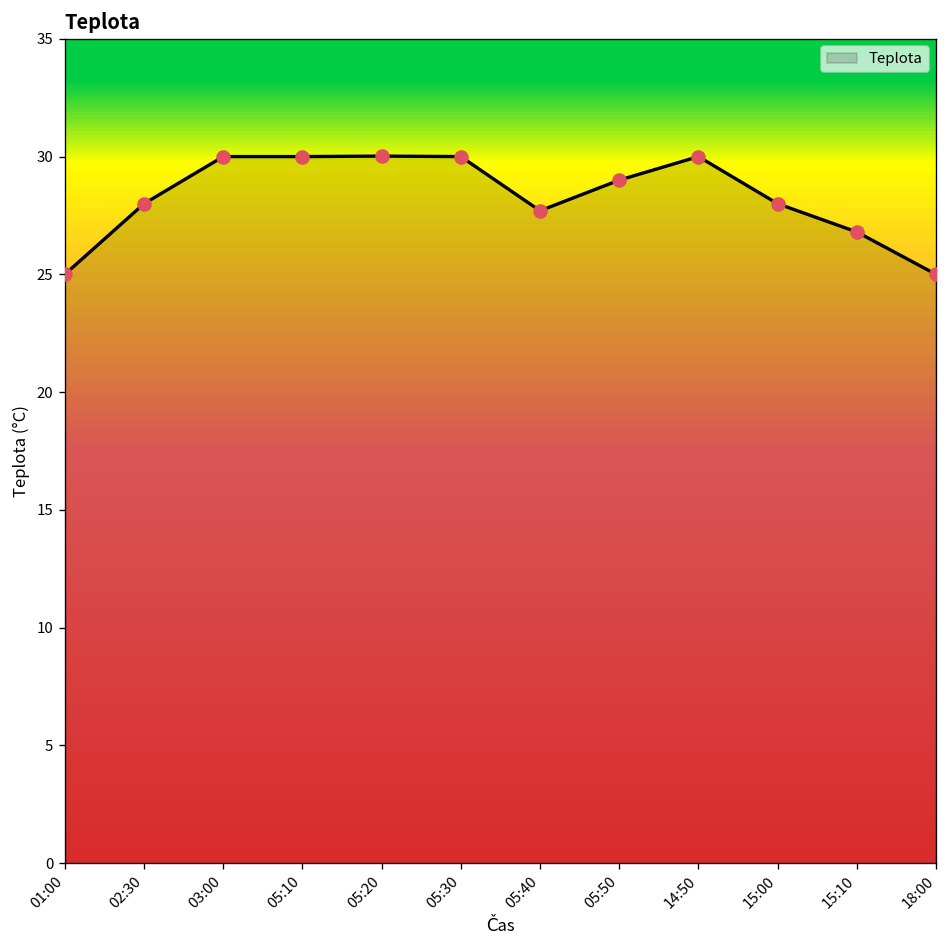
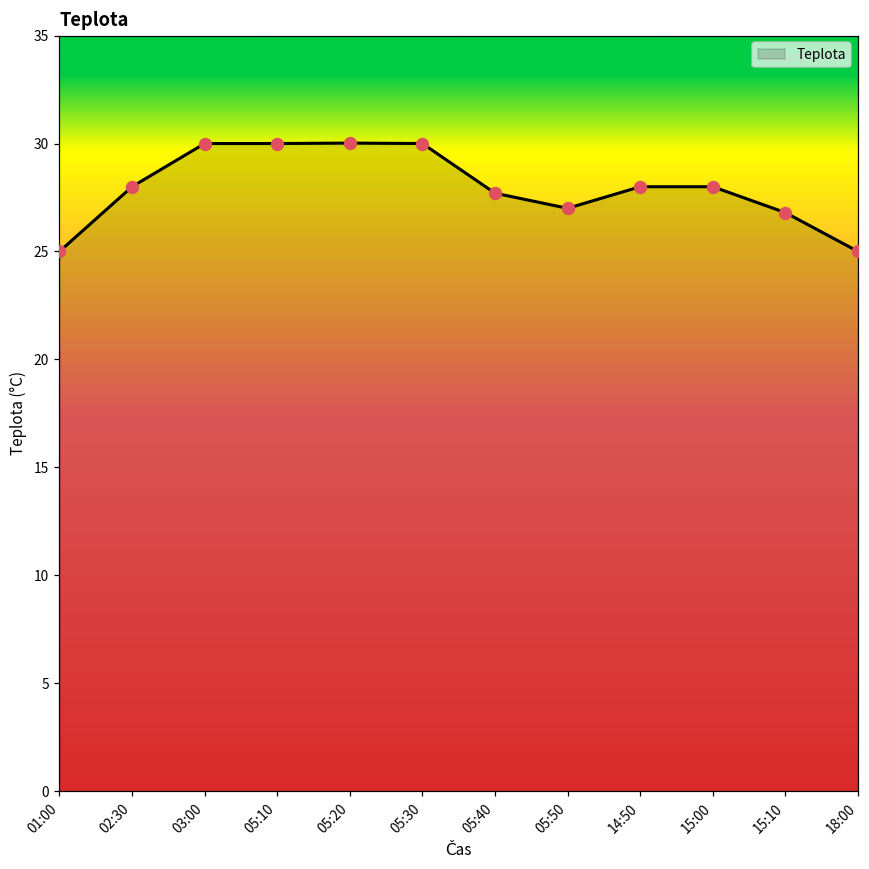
05:50: 29 -> 27
14:50: 30 -> 28
